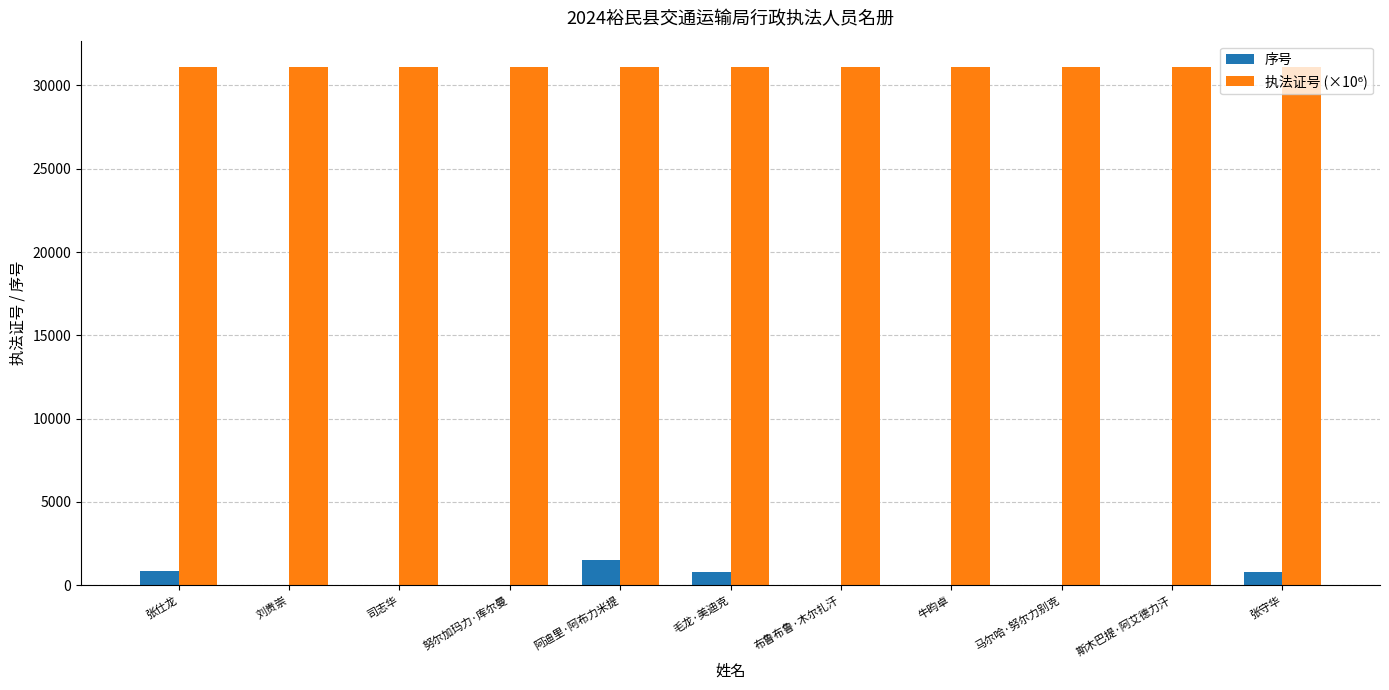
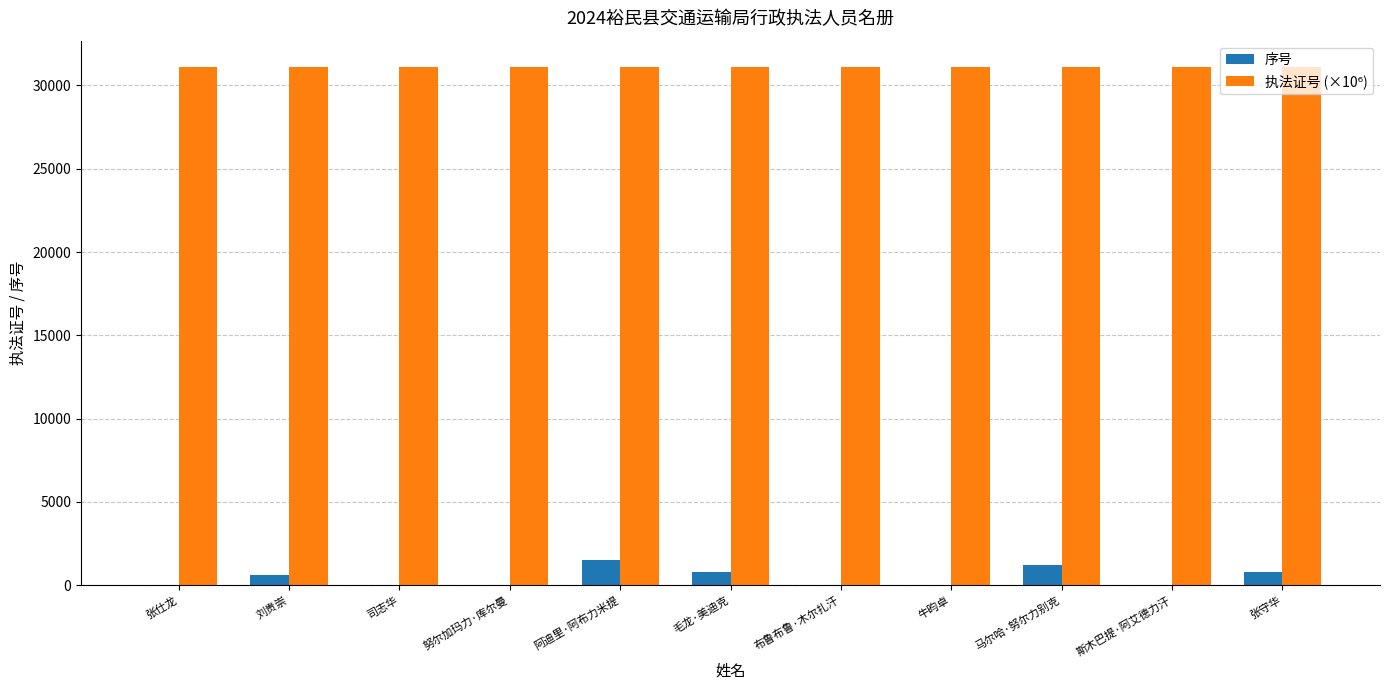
序号, 张仕龙: 800 -> 0
序号, 刘贵崇: 0 -> 600
序号, 马尔哈·努尔力别克: 0 -> 1200
